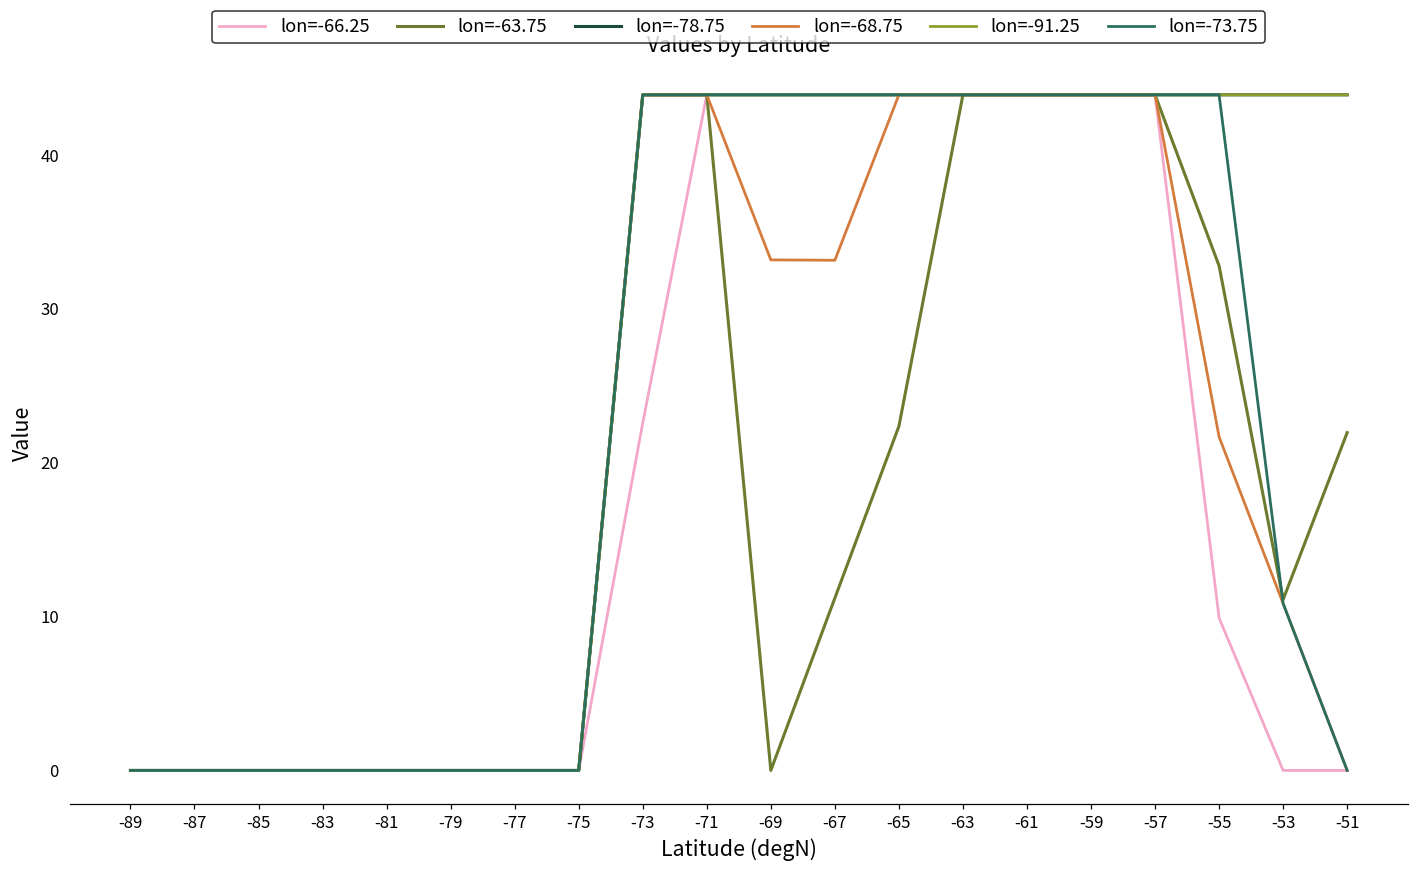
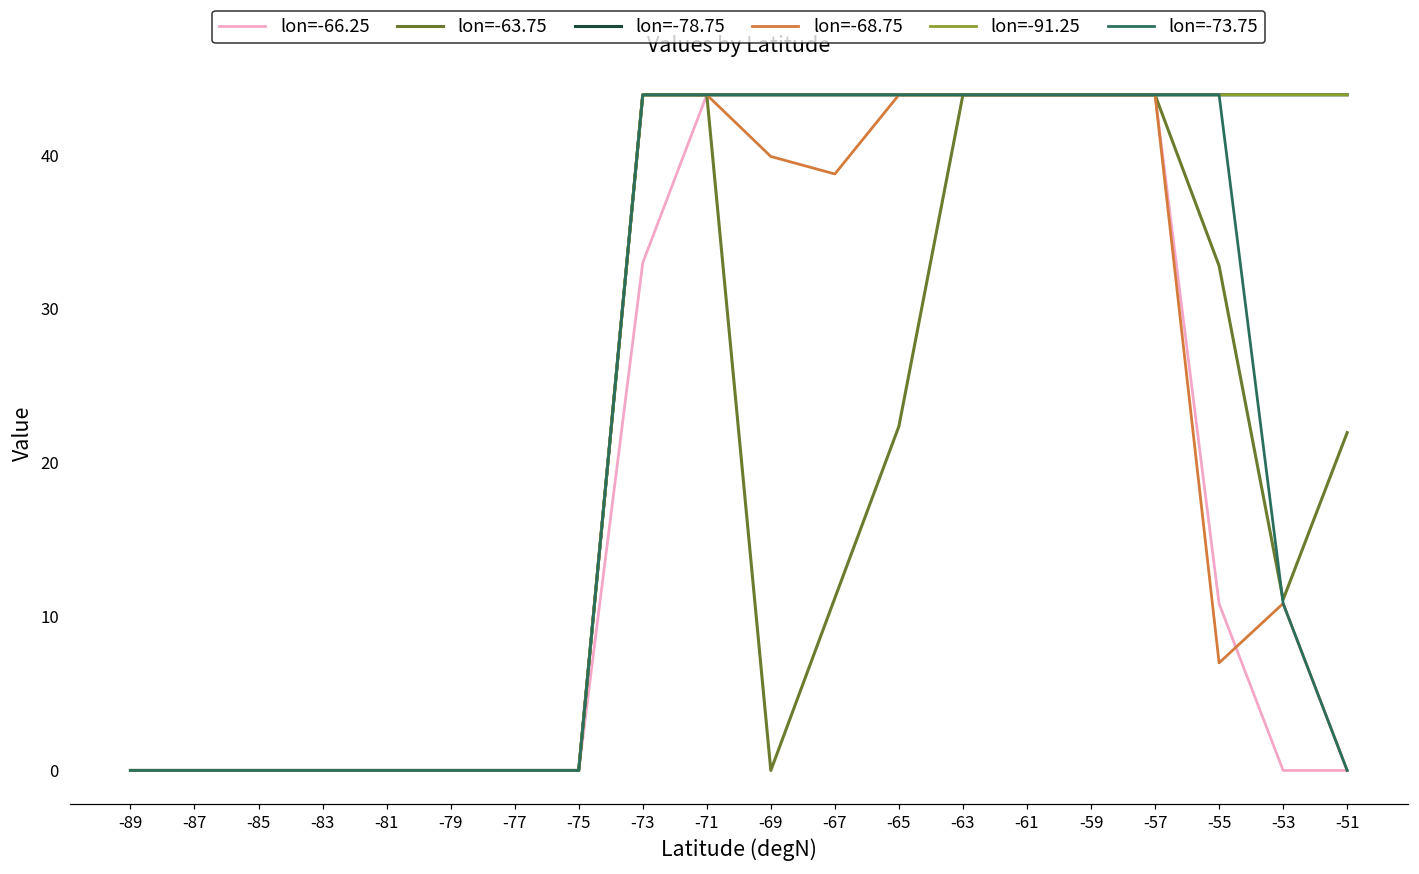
lon=-66.25, -73: 22.6 -> 33.0
lon=-68.75, -69: 33.2 -> 39.9
lon=-68.75, -67: 33.2 -> 38.8
lon=-66.25, -55: 9.9 -> 10.8
lon=-68.75, -55: 21.7 -> 7.0
